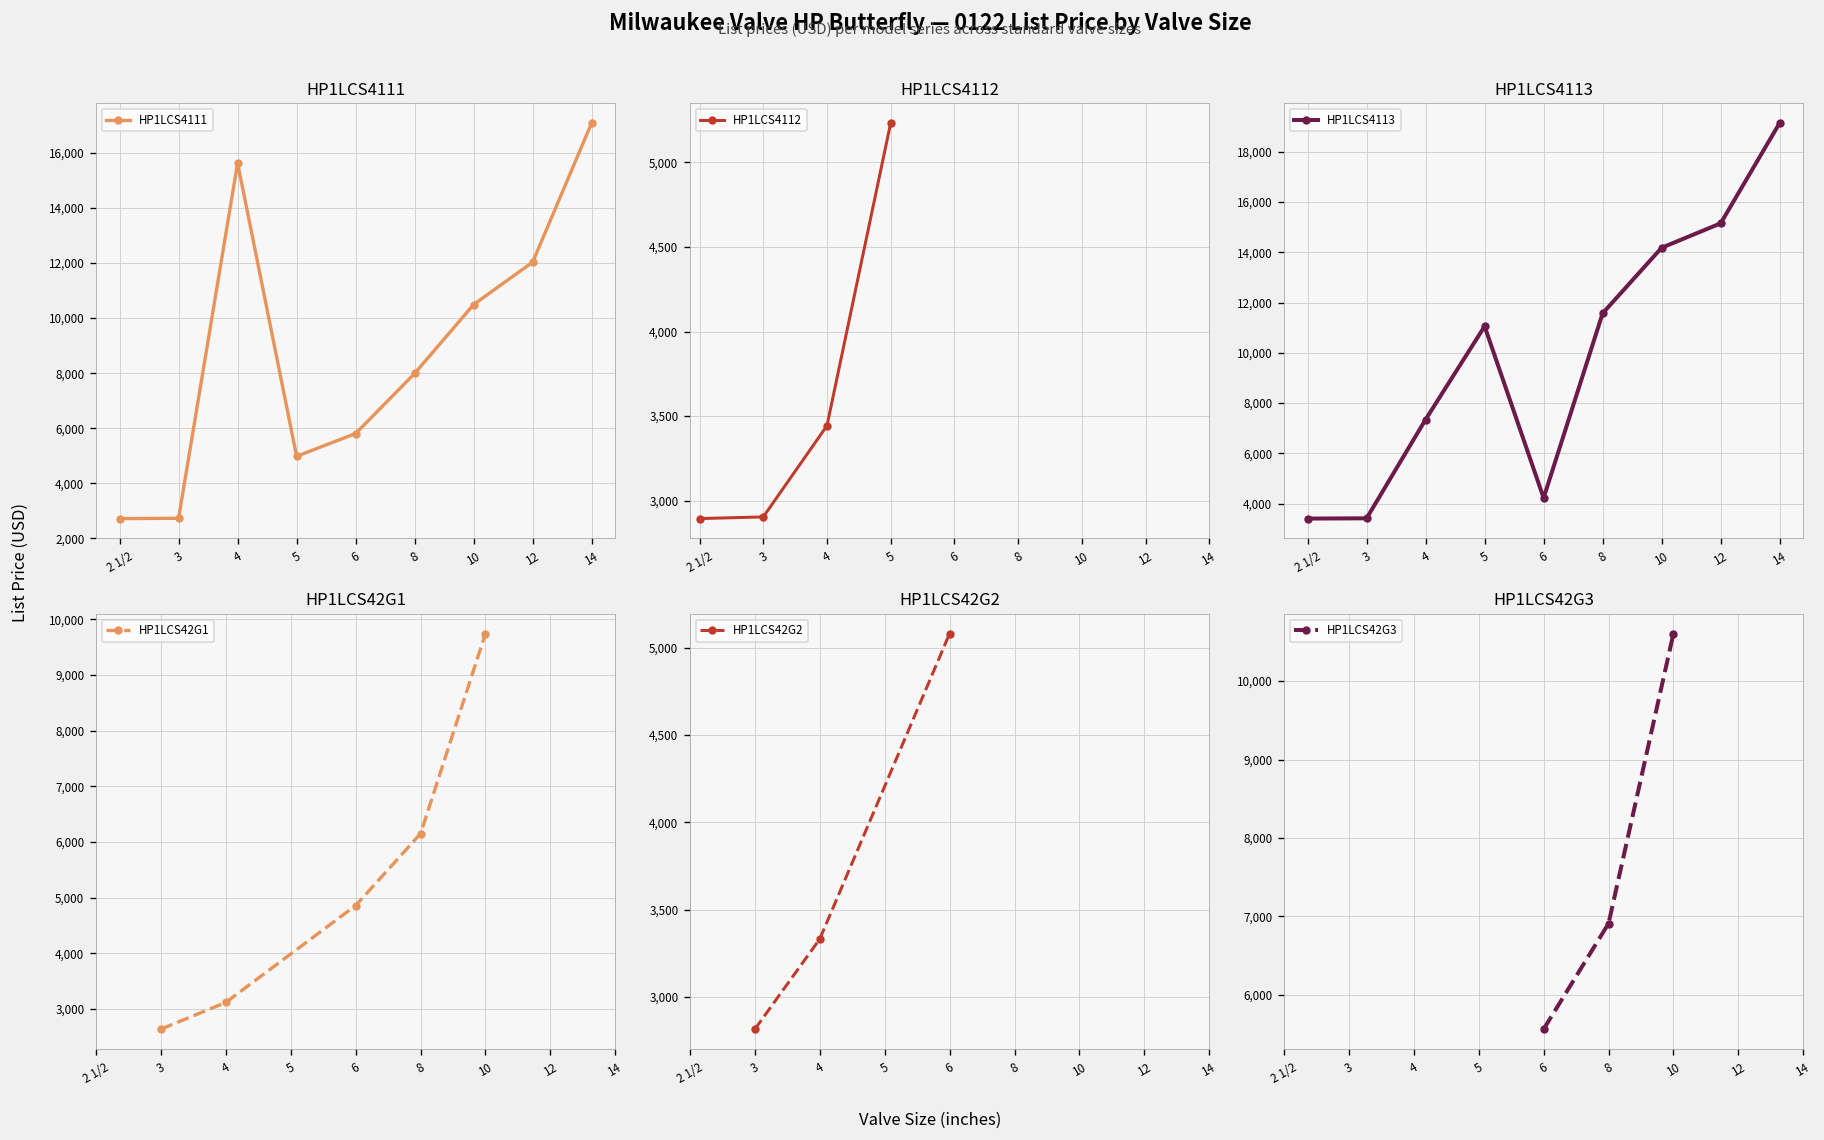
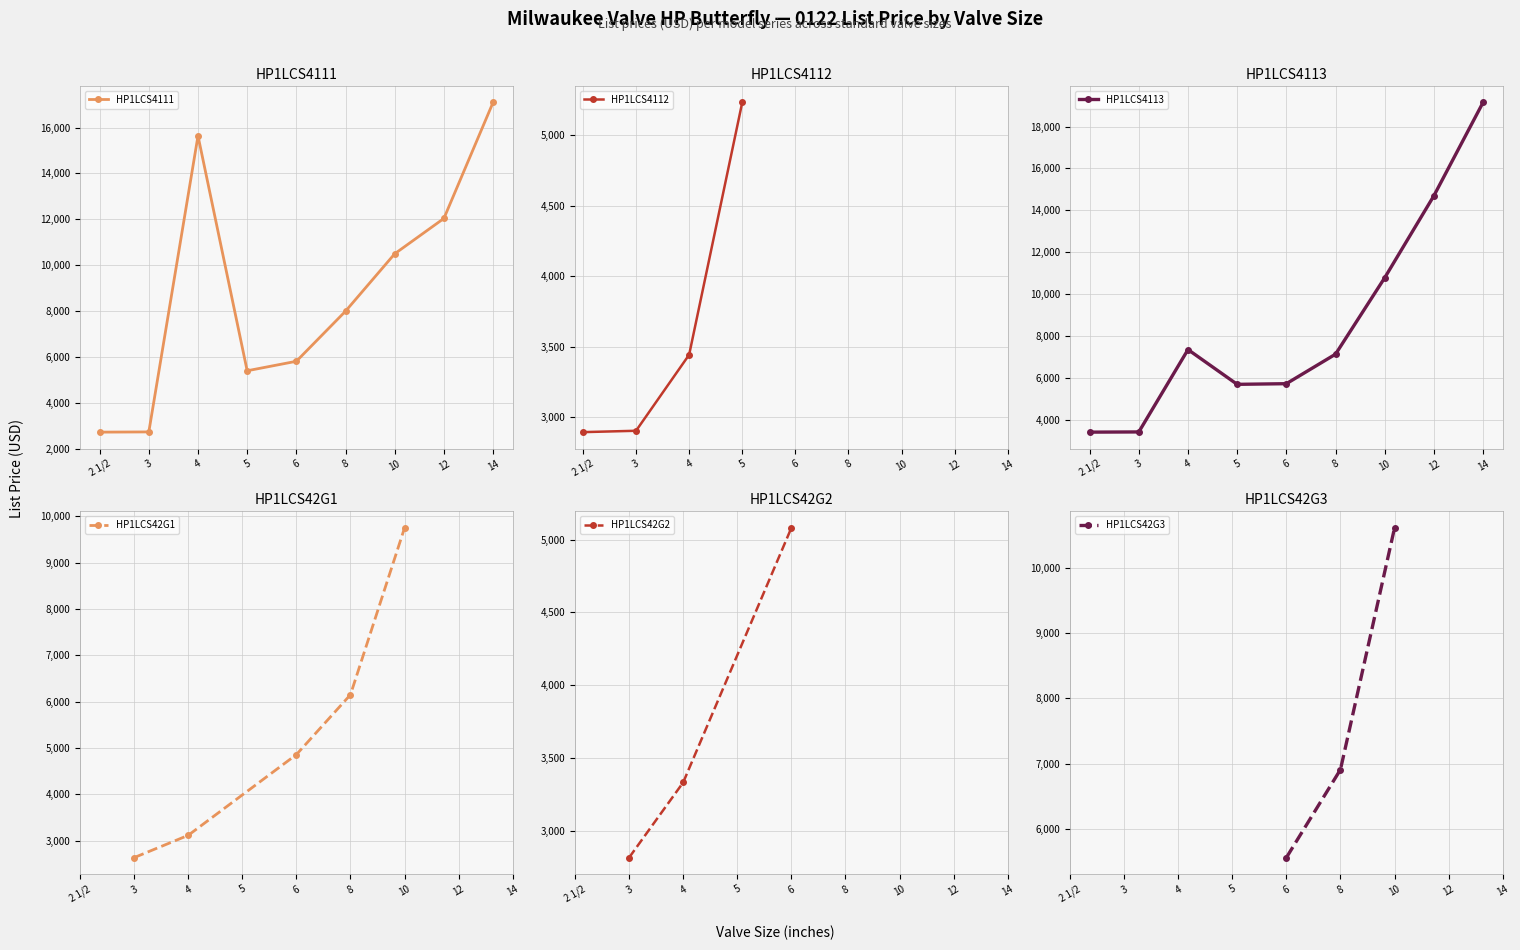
HP1LCS4111, 5: 5,000 -> 5,400
HP1LCS4113, 5: 11,100 -> 5,700
HP1LCS4113, 6: 4,200 -> 5,700
HP1LCS4113, 8: 11,600 -> 7,100
HP1LCS4113, 10: 14,200 -> 10,800
HP1LCS4113, 12: 15,200 -> 14,700
